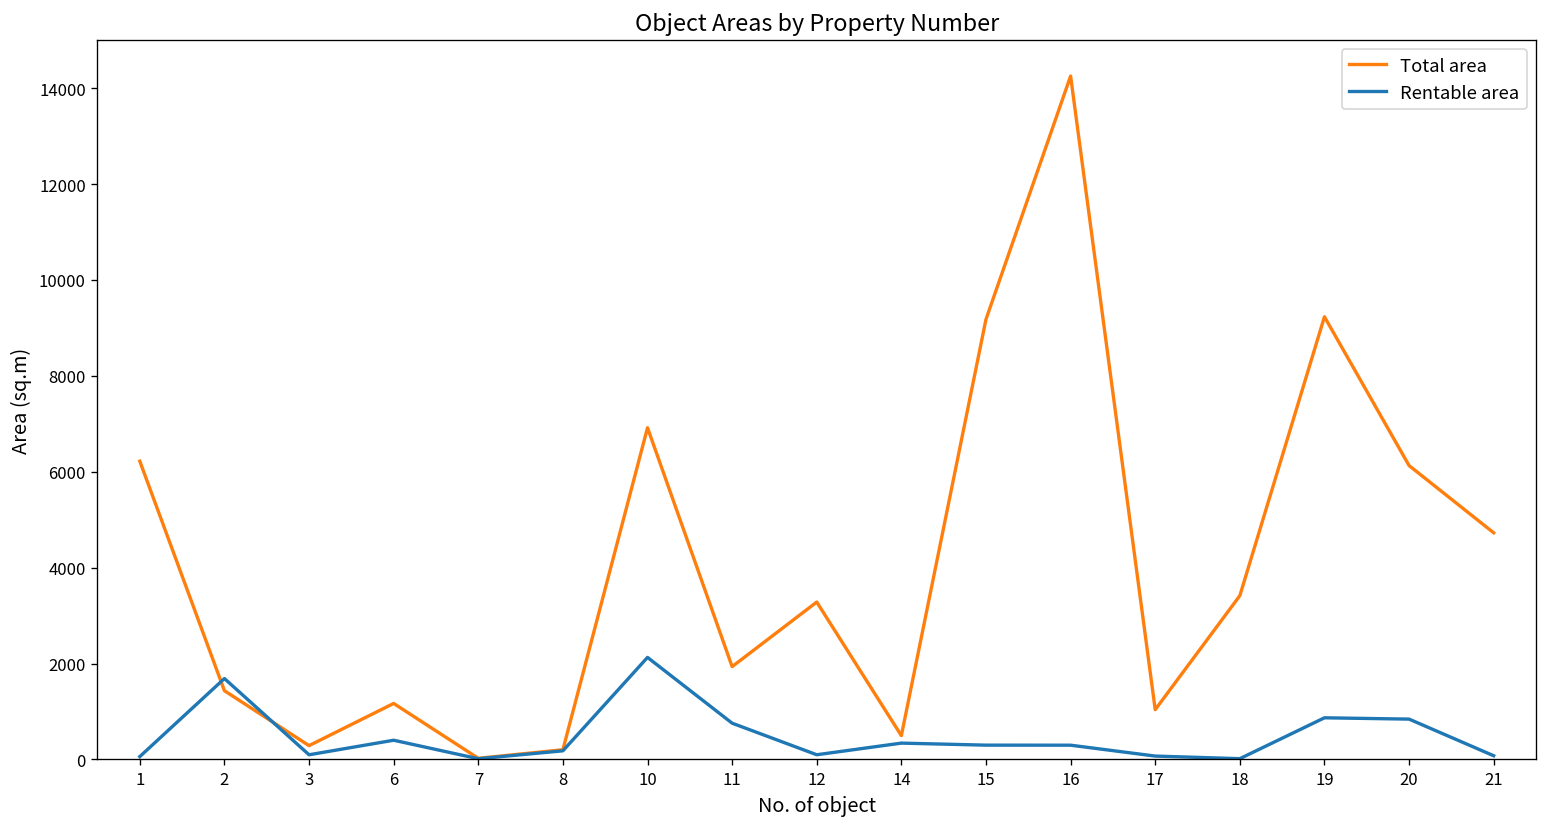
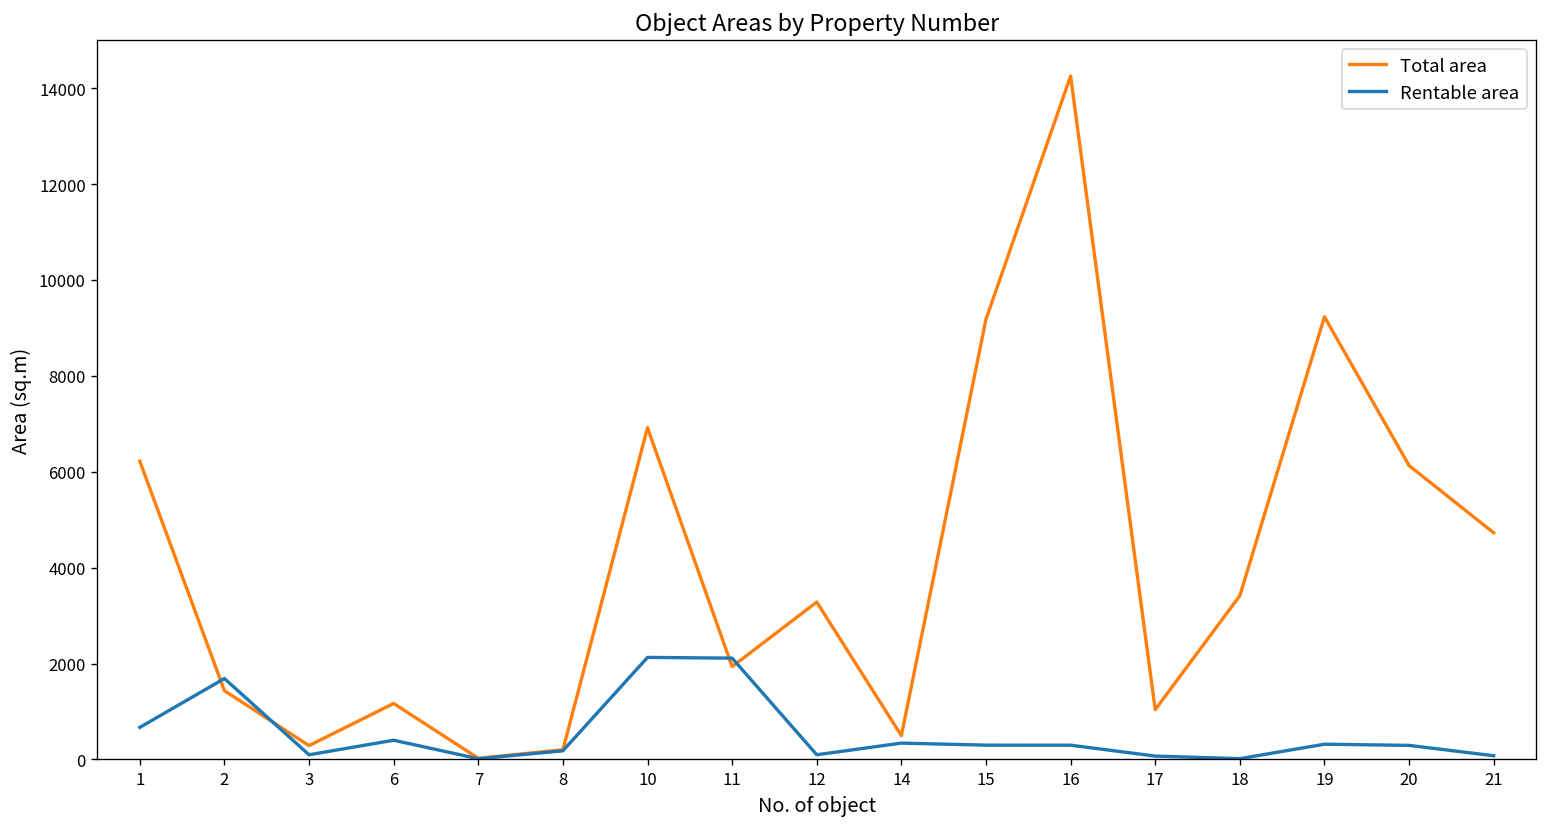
Rentable area, 1: 100 -> 700
Rentable area, 11: 800 -> 2100
Rentable area, 19: 900 -> 300
Rentable area, 20: 800 -> 300
